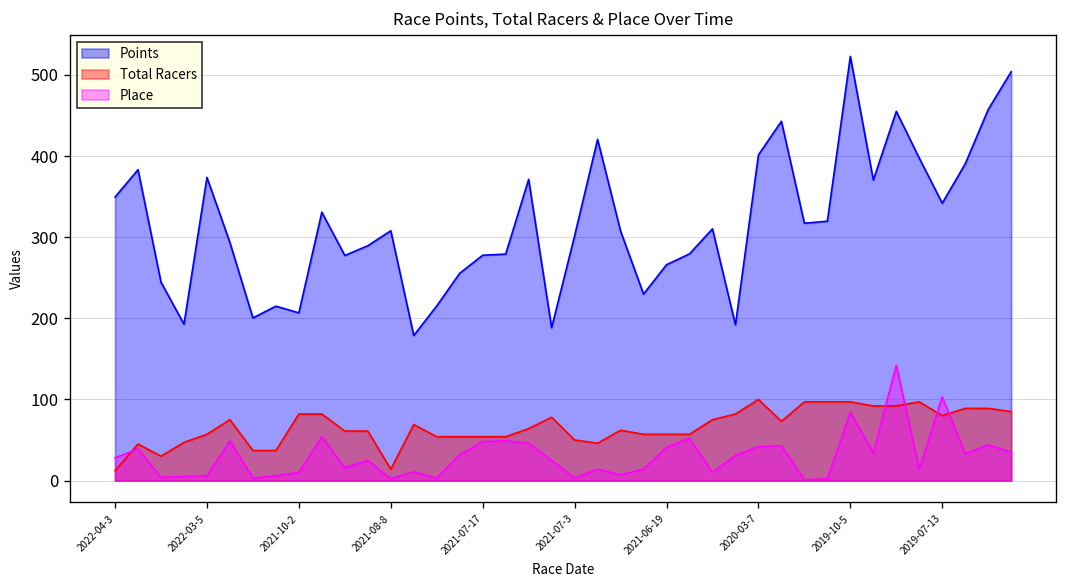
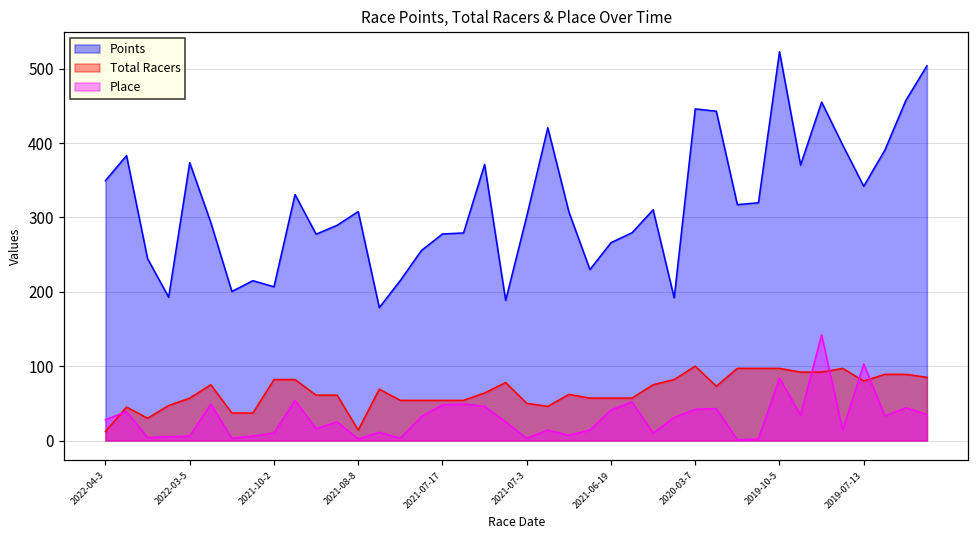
Points, 2020-03-7: 400 -> 450
